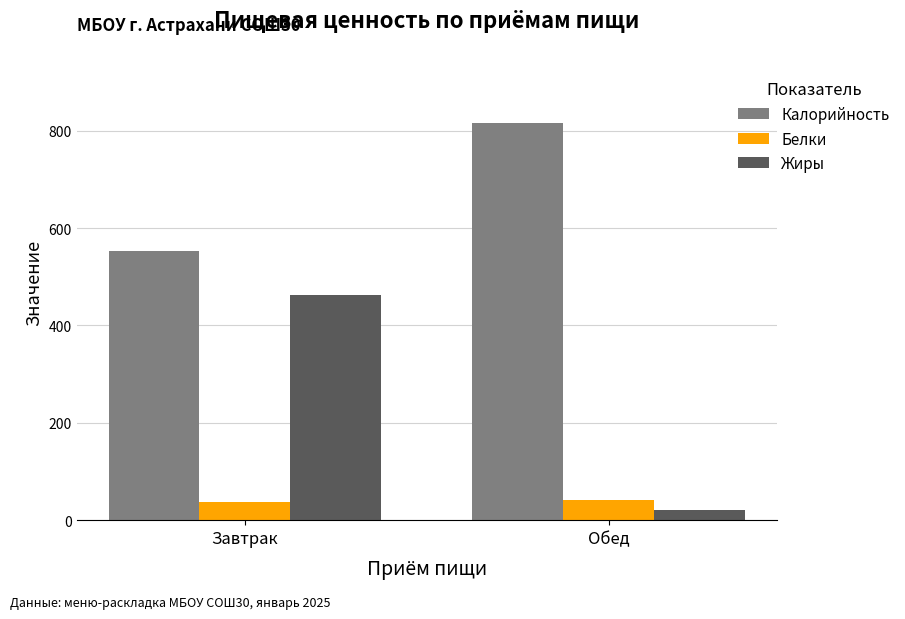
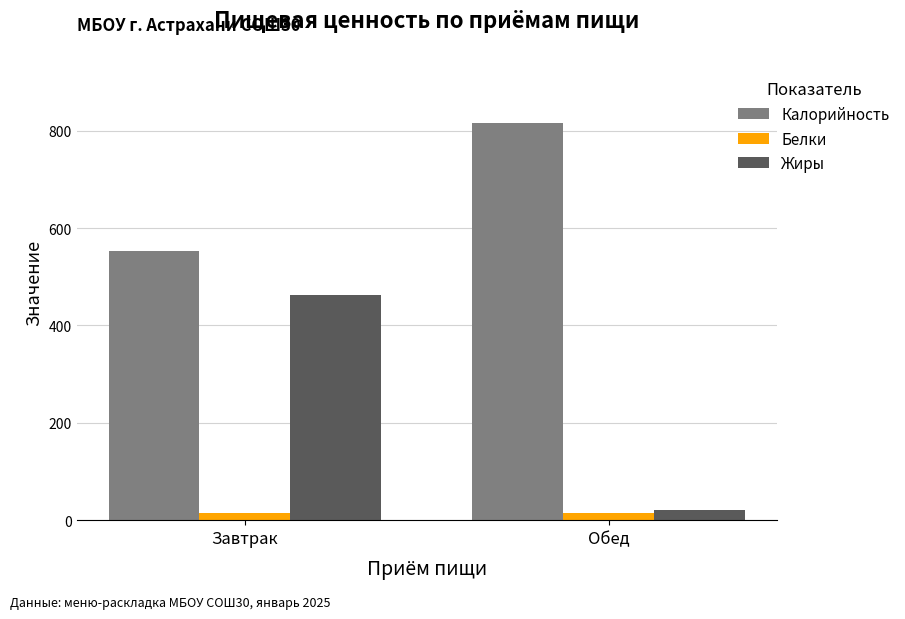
Белки, Завтрак: 40 -> 10
Белки, Обед: 40 -> 10
